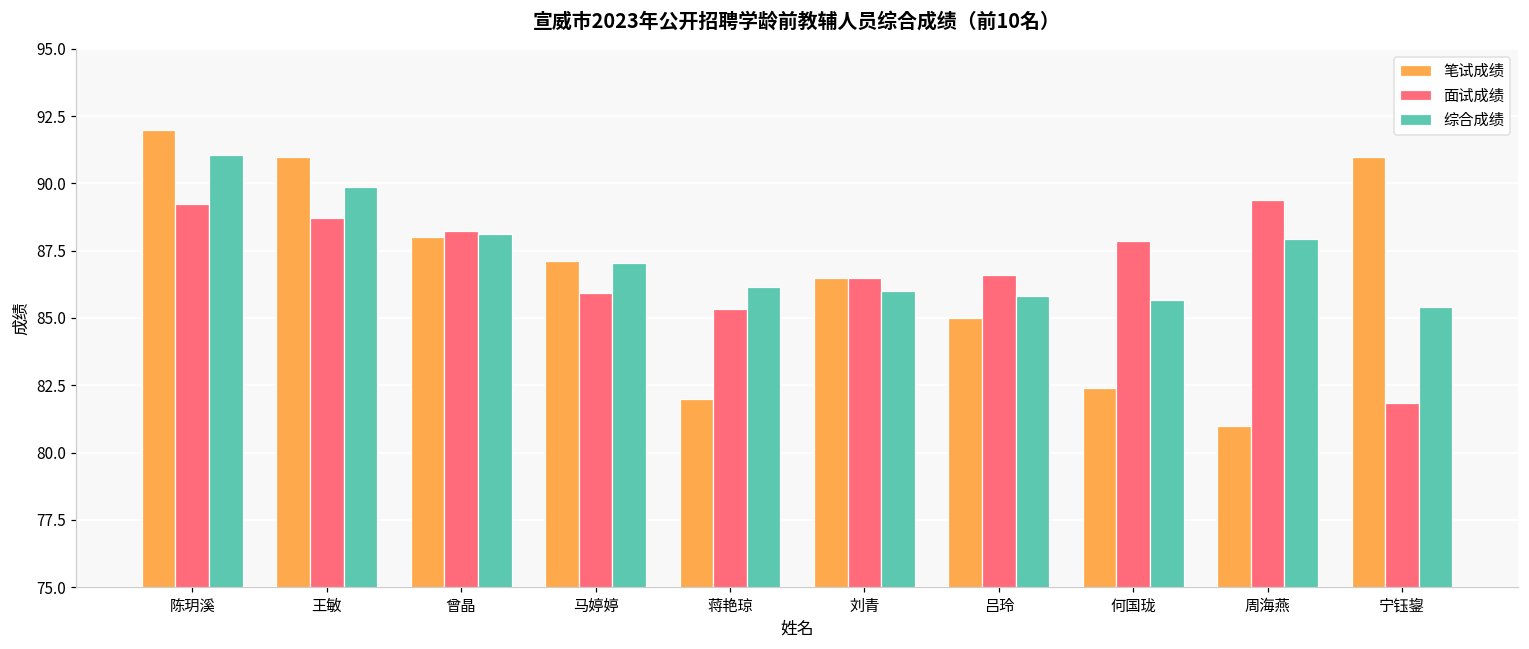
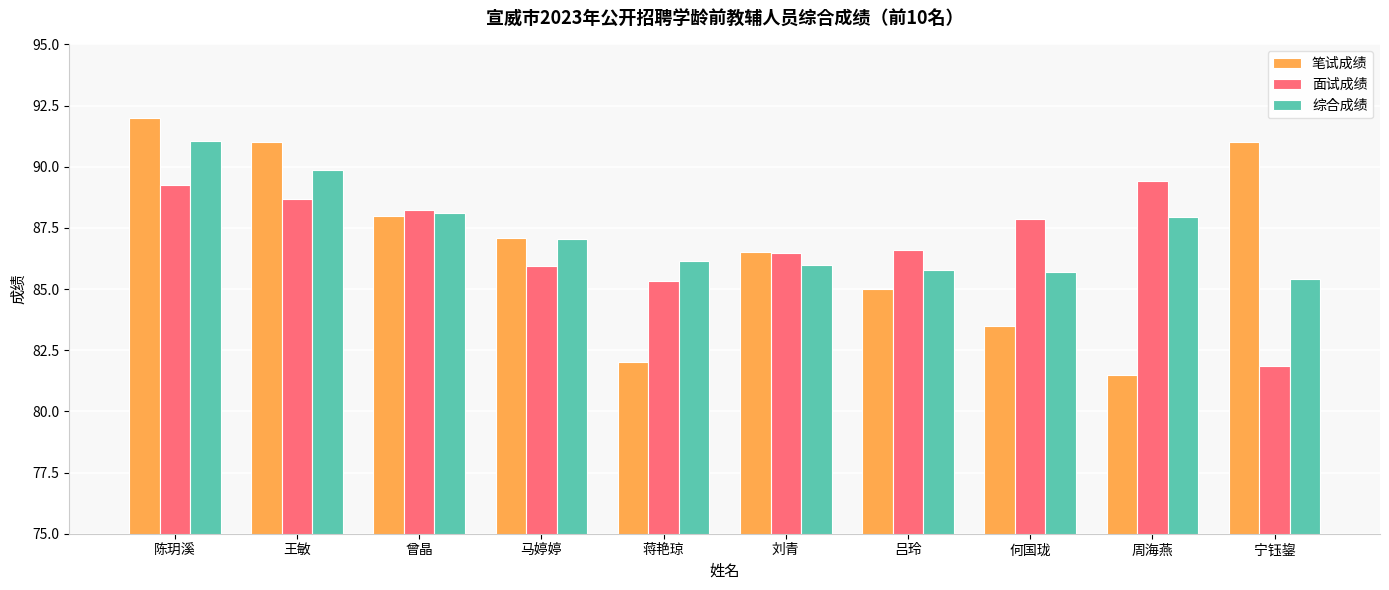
笔试成绩, 何国珑: 82.4 -> 83.5
笔试成绩, 周海燕: 81.0 -> 81.5
